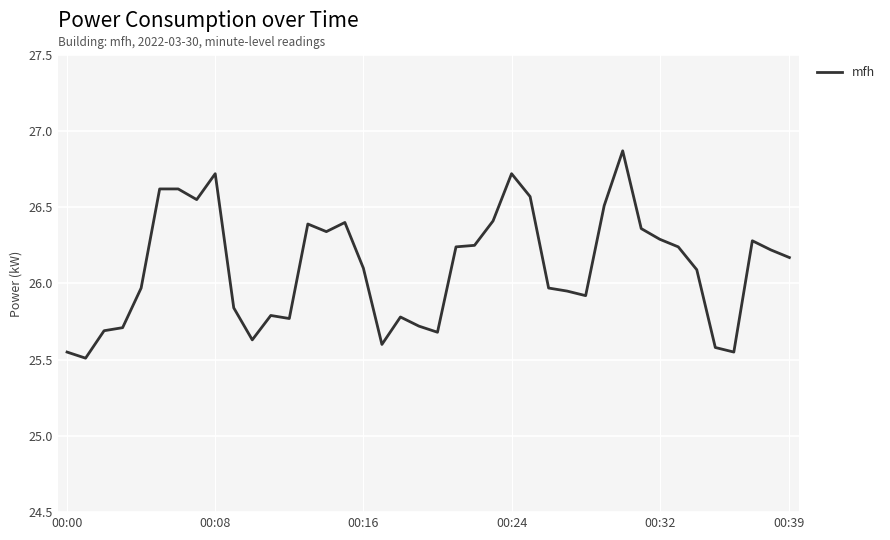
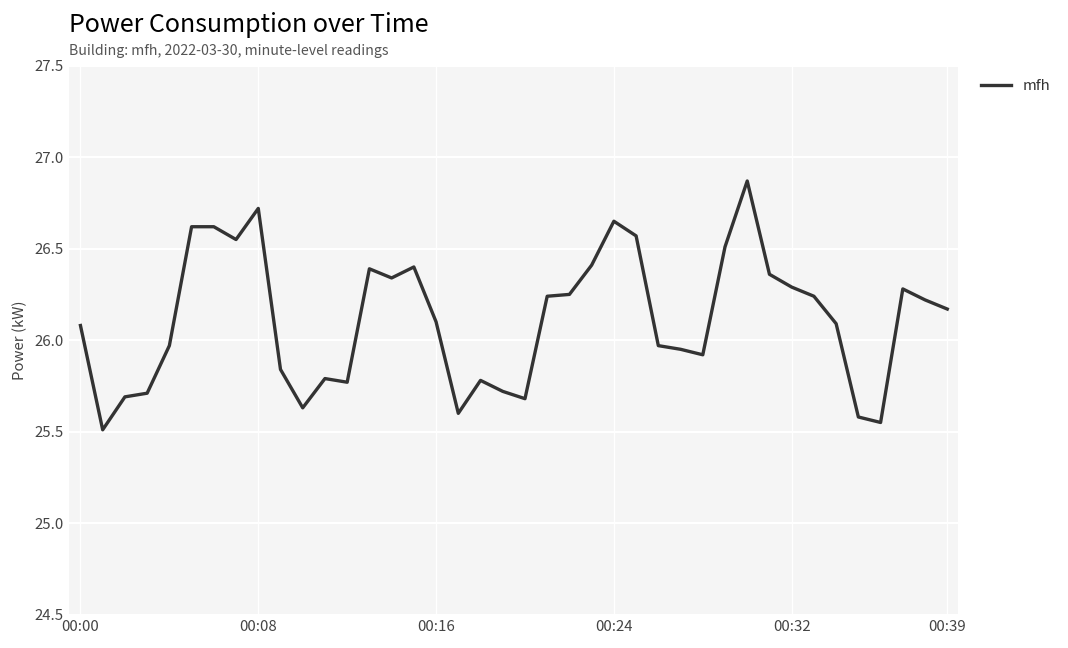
00:00: 25.55 -> 26.08
00:24: 26.72 -> 26.65
